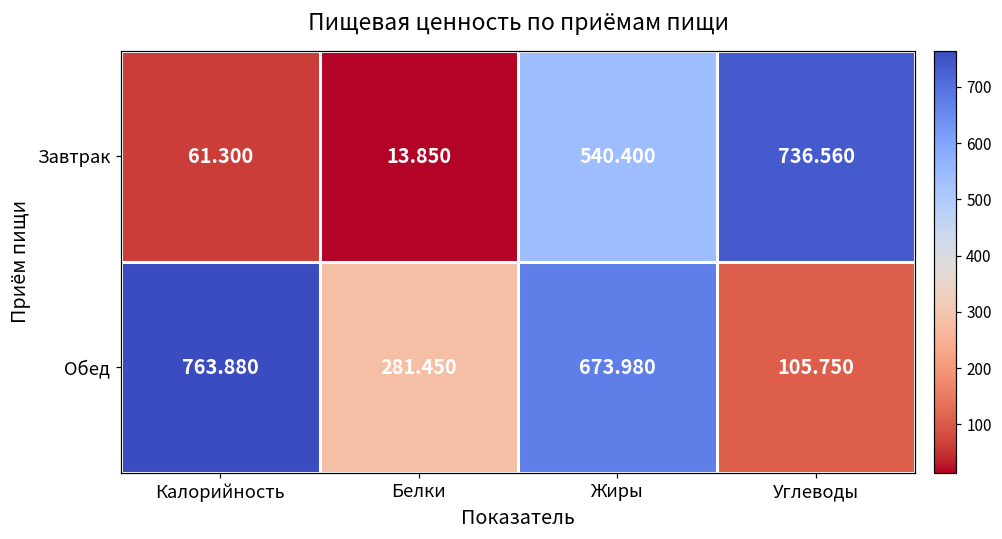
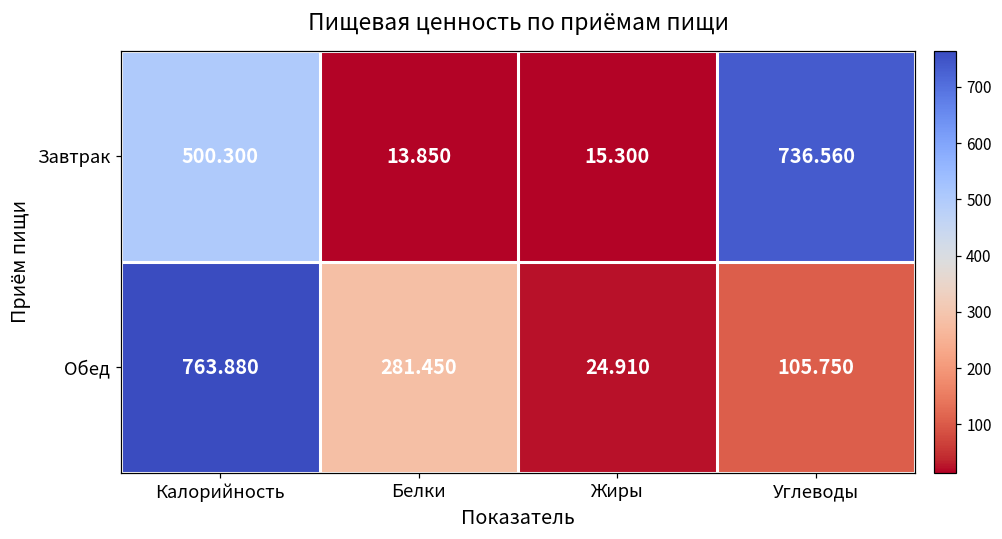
Завтрак, Калорийность: 61.300 -> 500.300
Завтрак, Жиры: 540.400 -> 15.300
Обед, Жиры: 673.980 -> 24.910
